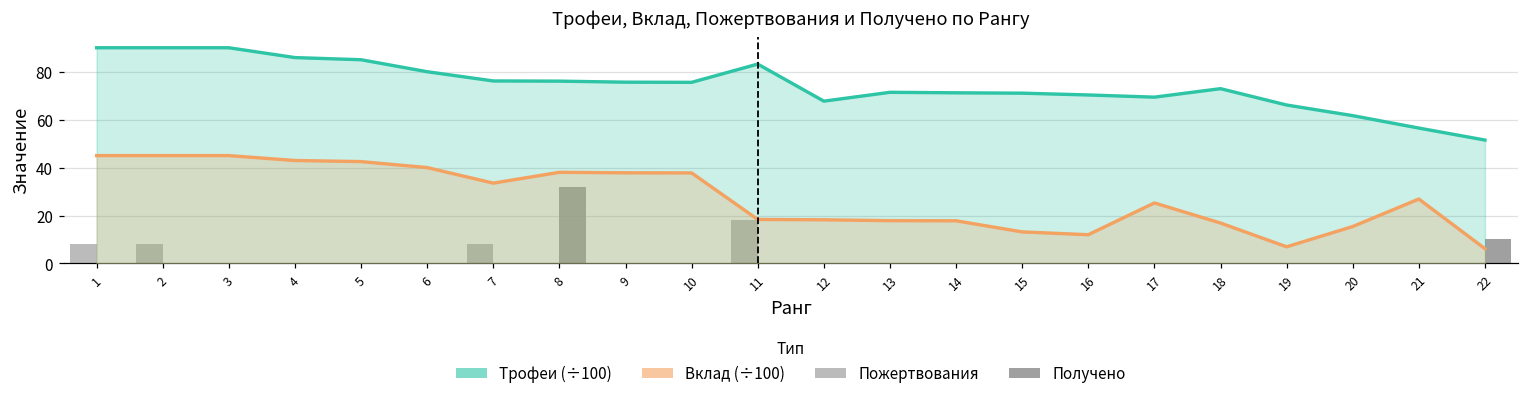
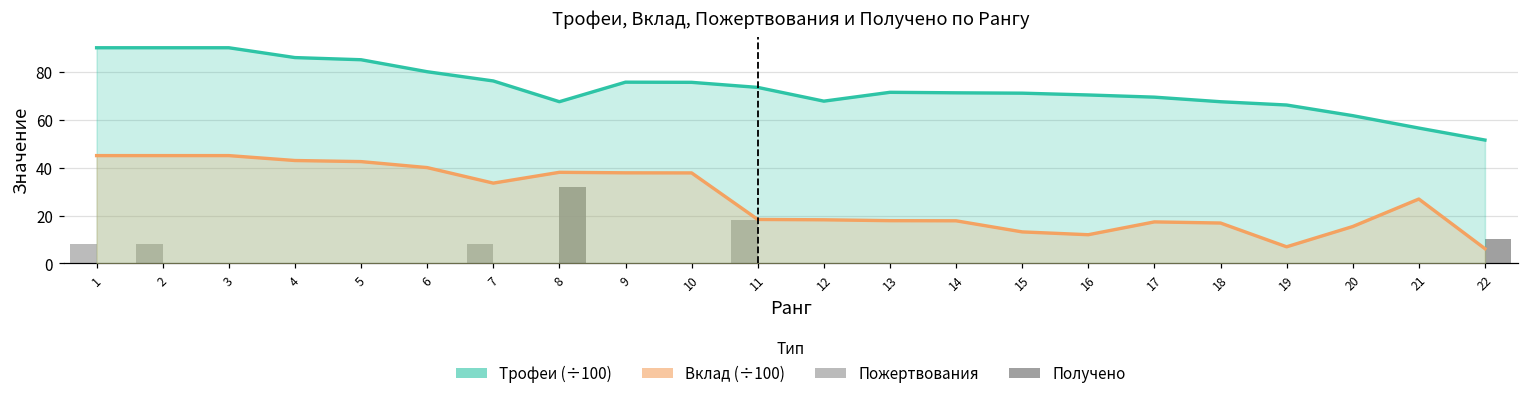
Трофеи (÷100), 8: 76 -> 67
Трофеи (÷100), 11: 83 -> 73
Вклад (÷100), 17: 25 -> 17
Трофеи (÷100), 18: 73 -> 67
